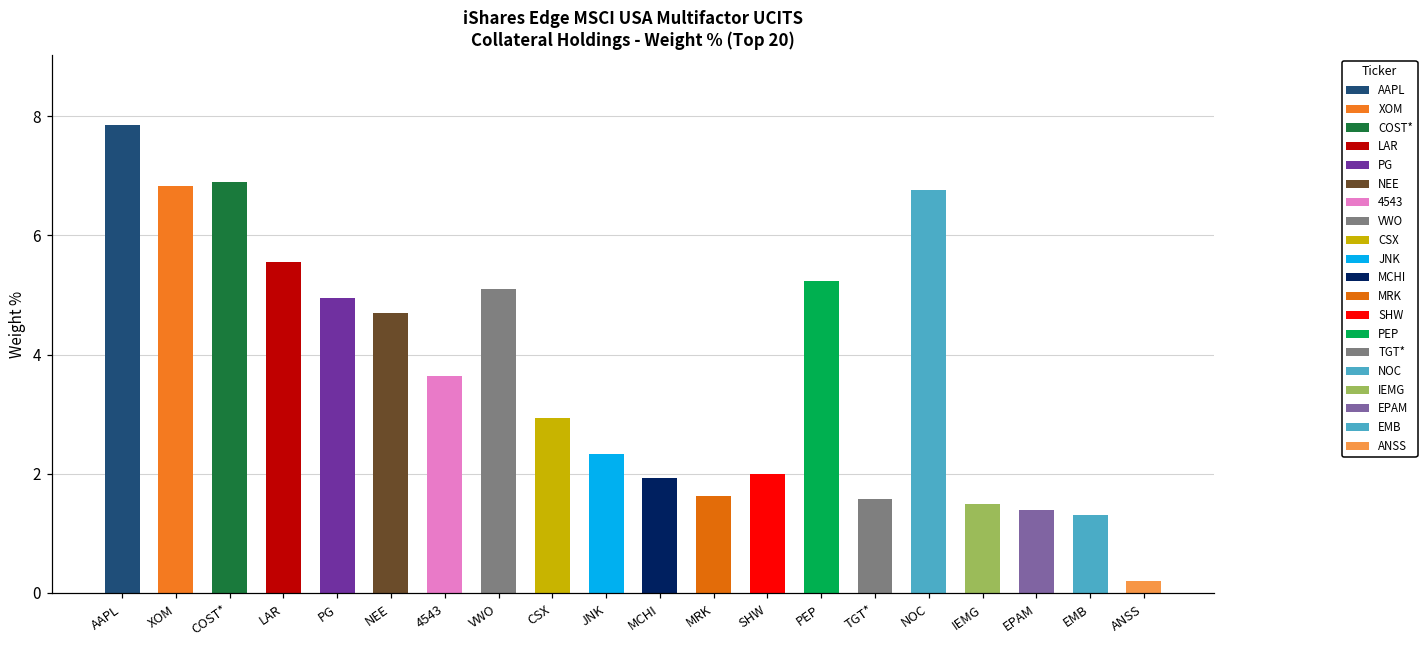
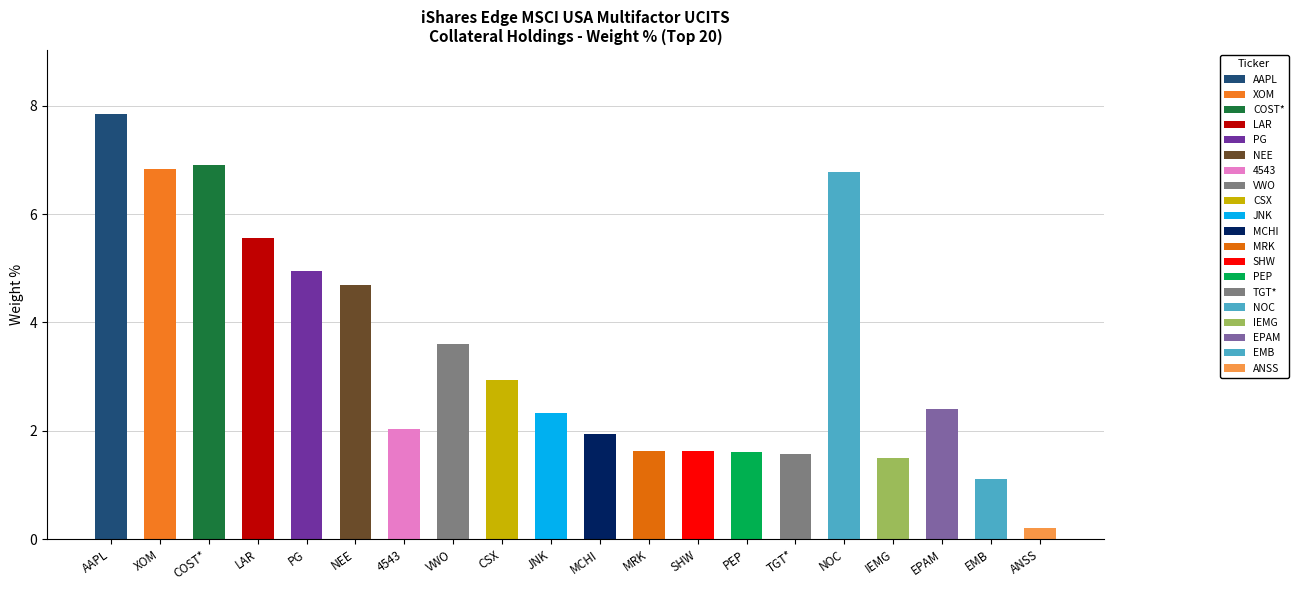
4543: 3.6 -> 2.0
VWO: 5.1 -> 3.6
SHW: 2.0 -> 1.6
PEP: 5.2 -> 1.6
EPAM: 1.4 -> 2.4
EMB: 1.3 -> 1.1
